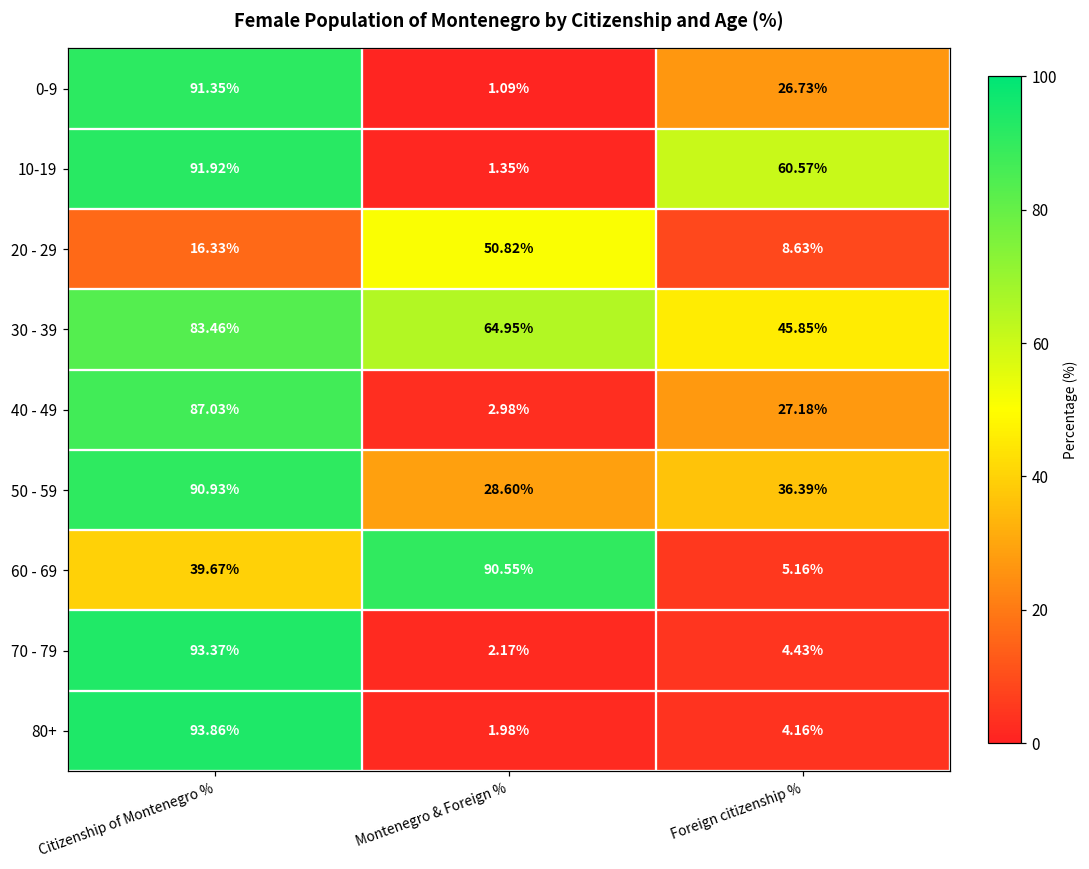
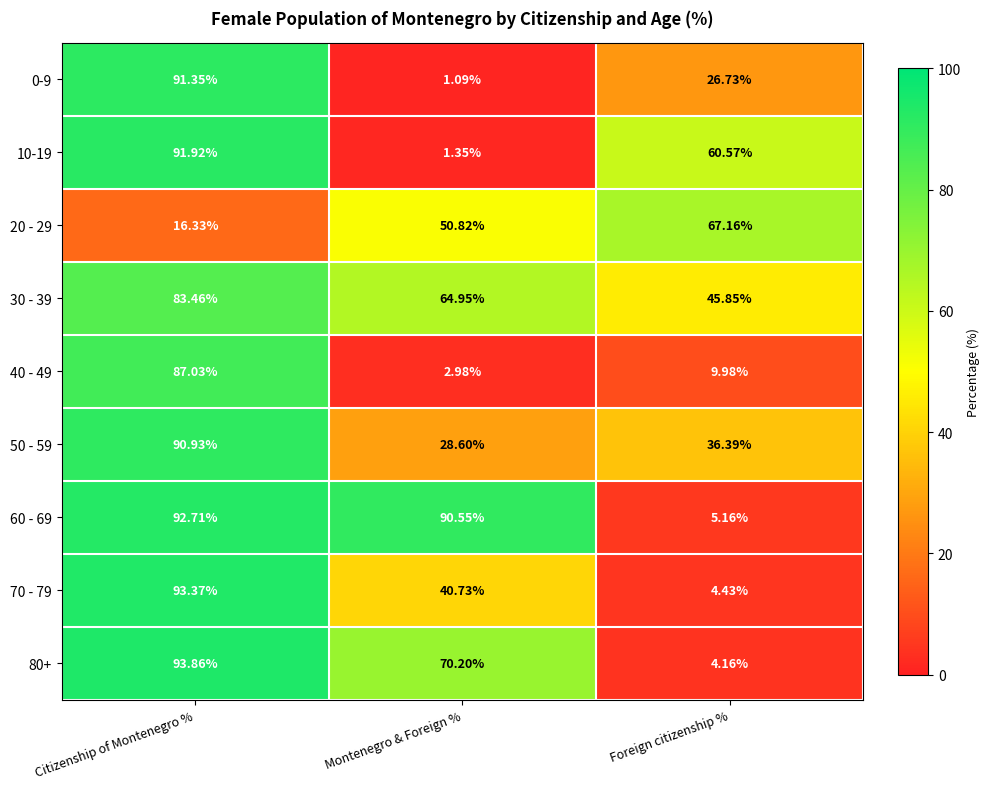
20 - 29, Foreign citizenship %: 8.63% -> 67.16%
40 - 49, Foreign citizenship %: 27.18% -> 9.98%
60 - 69, Citizenship of Montenegro %: 39.67% -> 92.71%
70 - 79, Montenegro & Foreign %: 2.17% -> 40.73%
80+, Montenegro & Foreign %: 1.98% -> 70.20%
